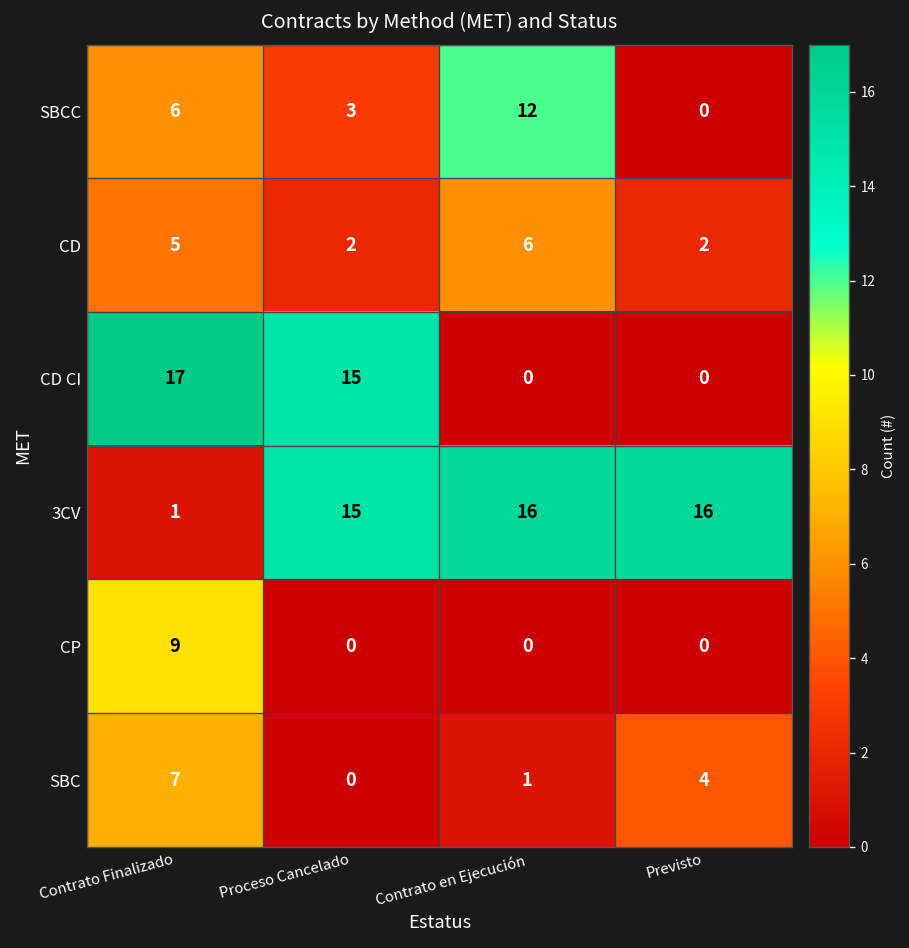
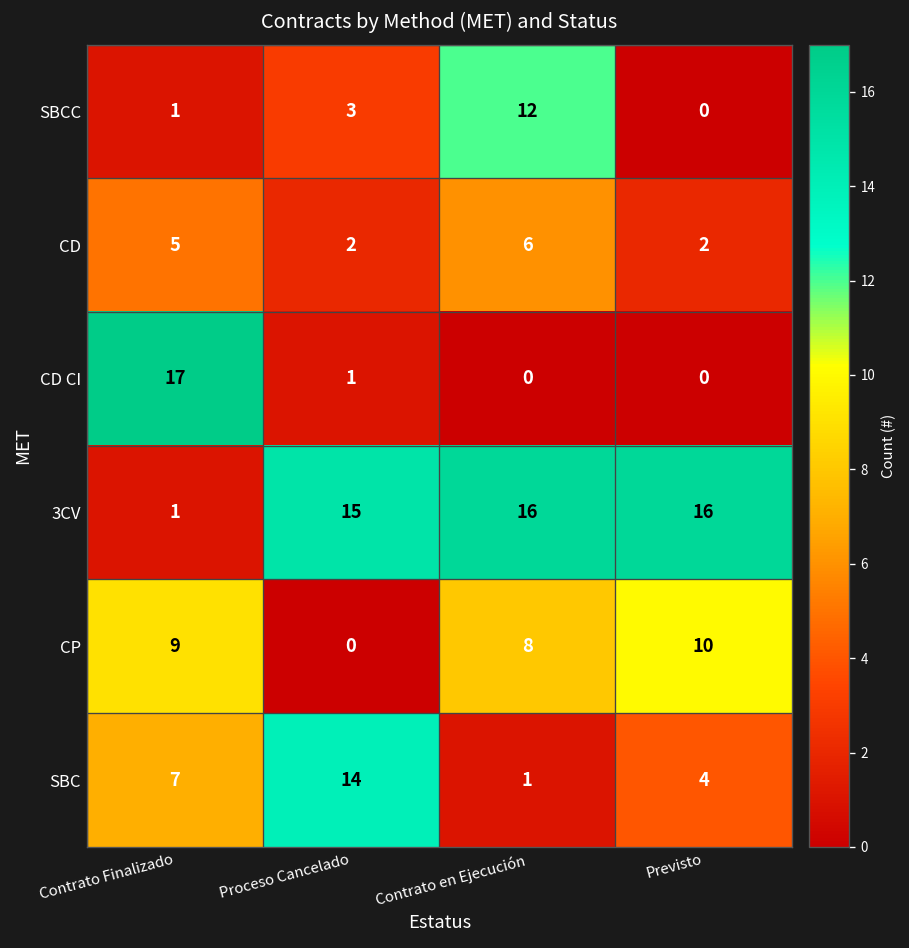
SBCC, Contrato Finalizado: 6 -> 1
CD CI, Proceso Cancelado: 15 -> 1
CP, Contrato en Ejecución: 0 -> 8
CP, Previsto: 0 -> 10
SBC, Proceso Cancelado: 0 -> 14
